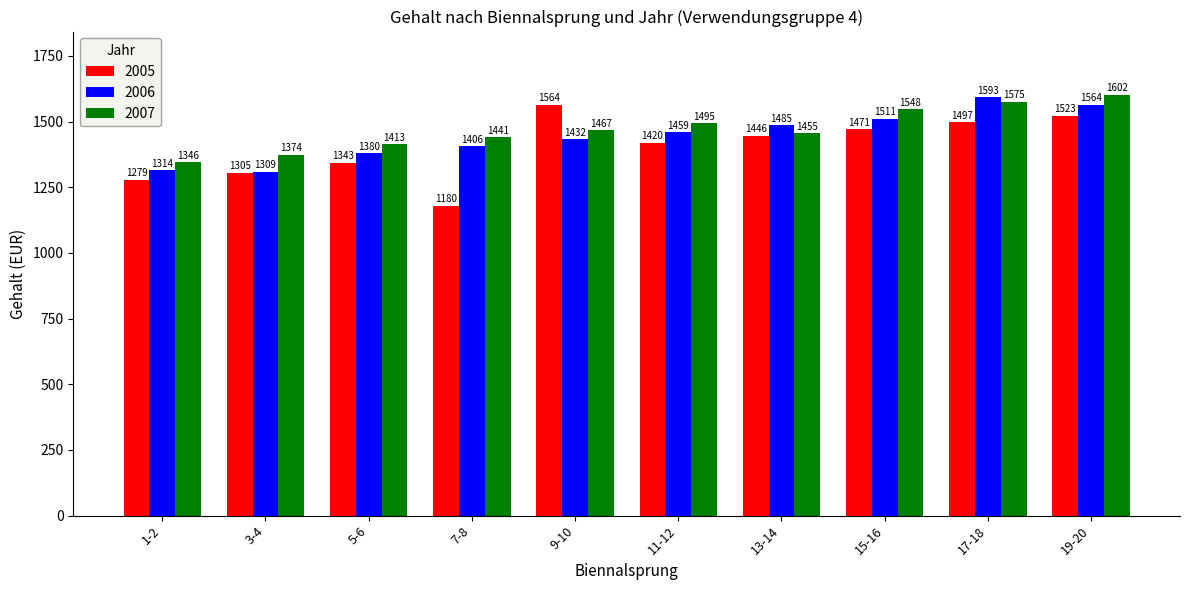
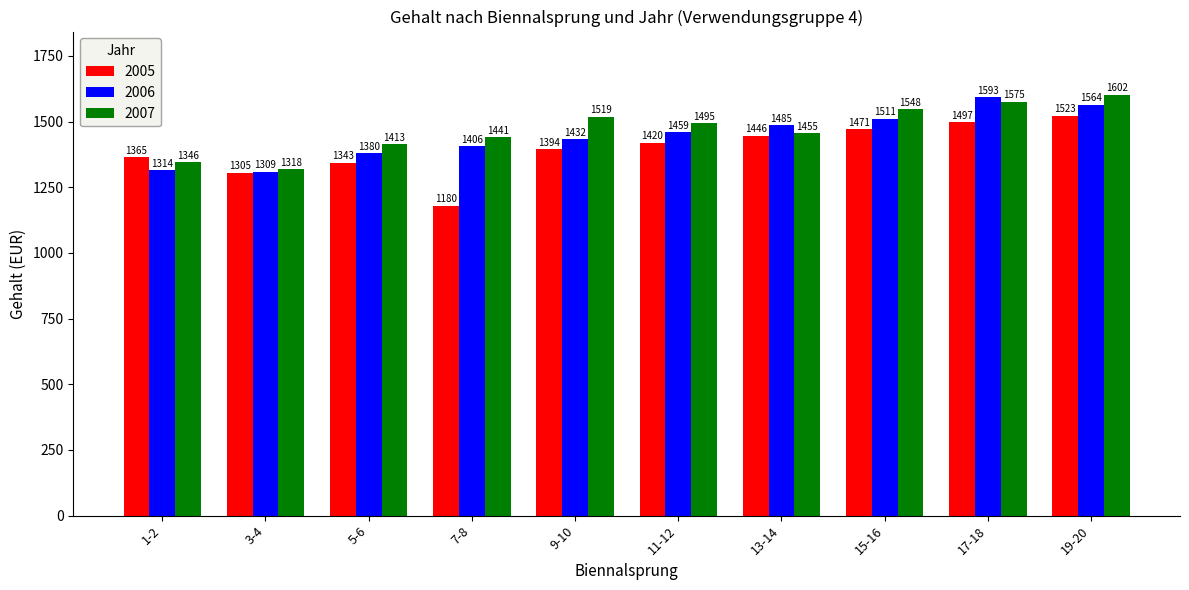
2005, 1-2: 1279 -> 1365
2007, 3-4: 1374 -> 1318
2005, 9-10: 1564 -> 1394
2007, 9-10: 1467 -> 1519
